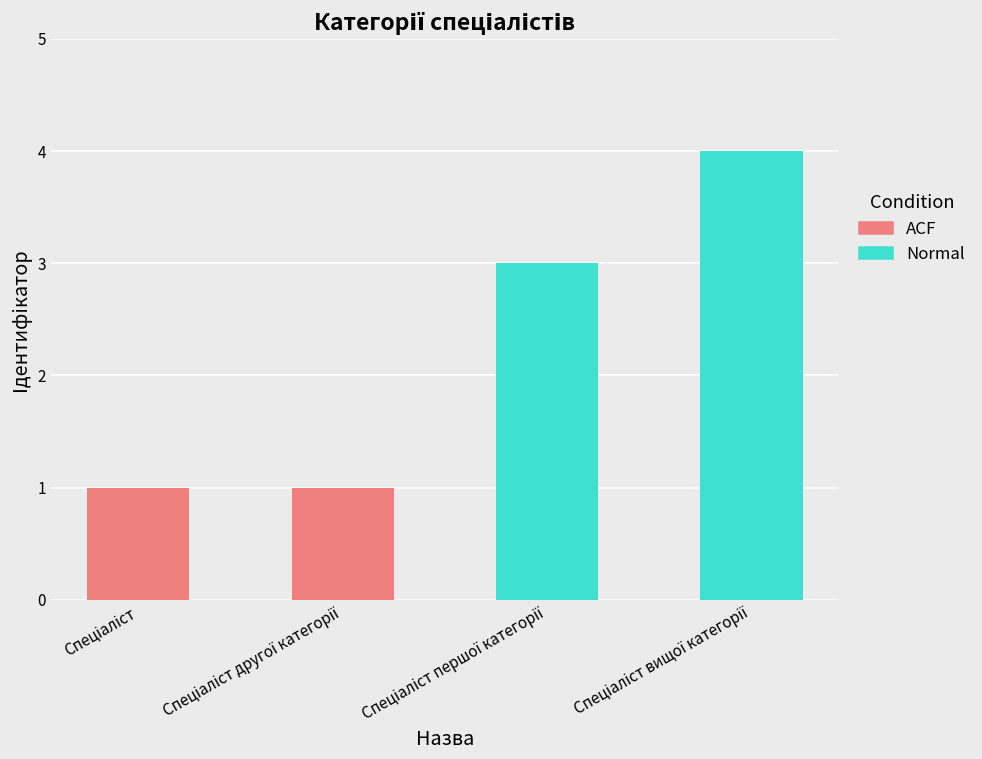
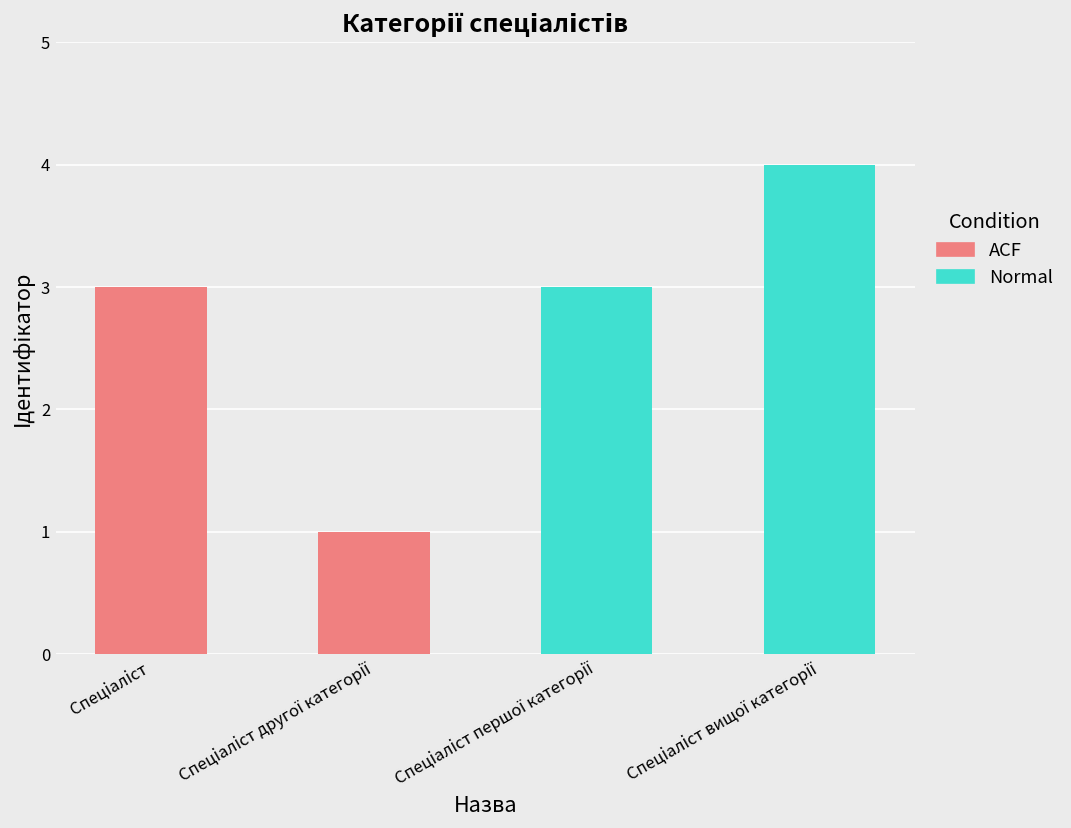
Спеціаліст: 1 -> 3
